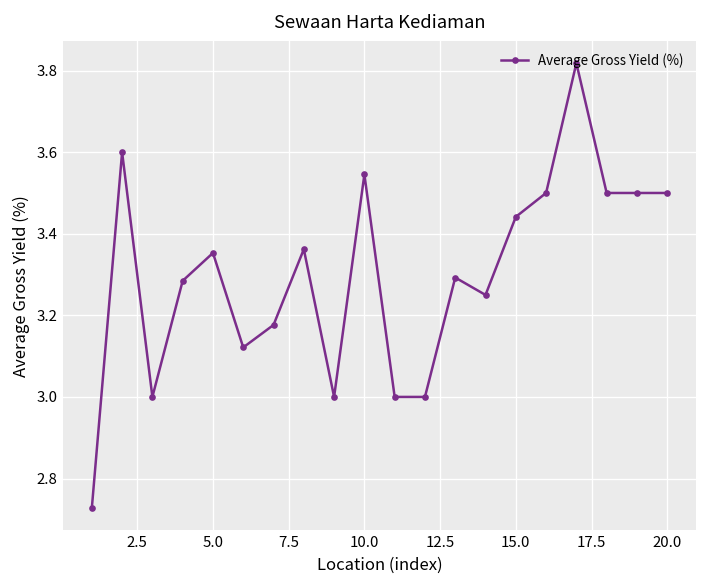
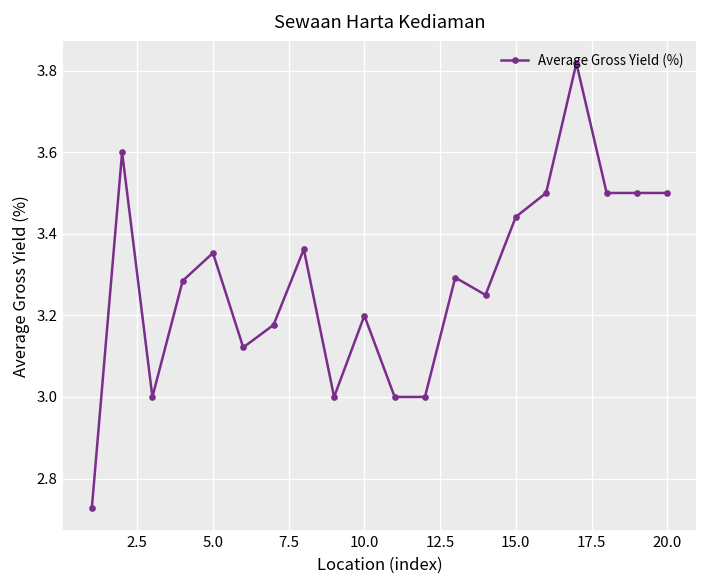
10.0: 3.55 -> 3.20
